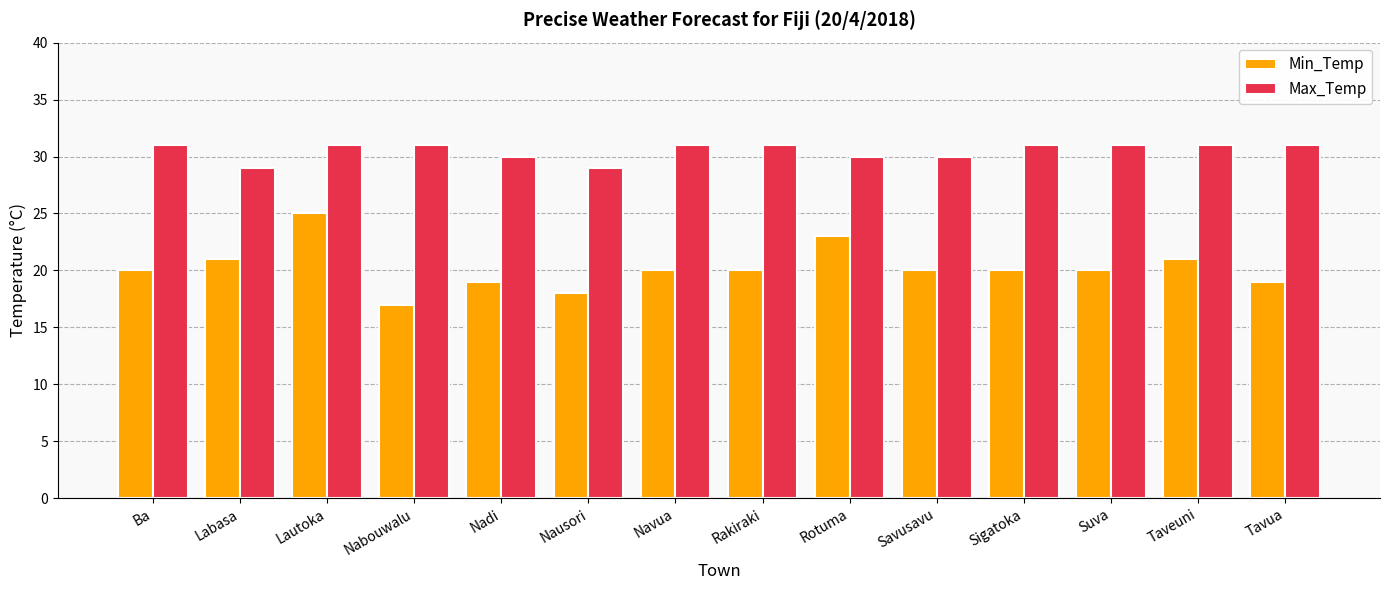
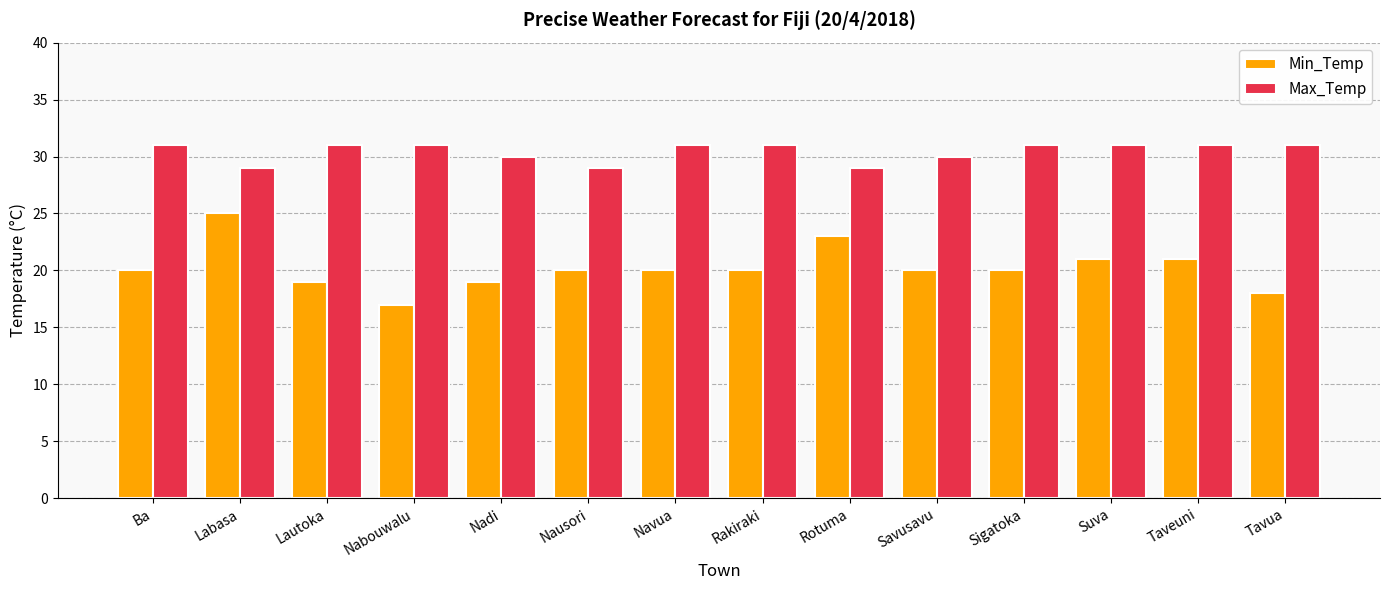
Min_Temp, Labasa: 21 -> 25
Min_Temp, Lautoka: 25 -> 19
Min_Temp, Nausori: 18 -> 20
Max_Temp, Rotuma: 30 -> 29
Min_Temp, Suva: 20 -> 21
Min_Temp, Tavua: 19 -> 18
